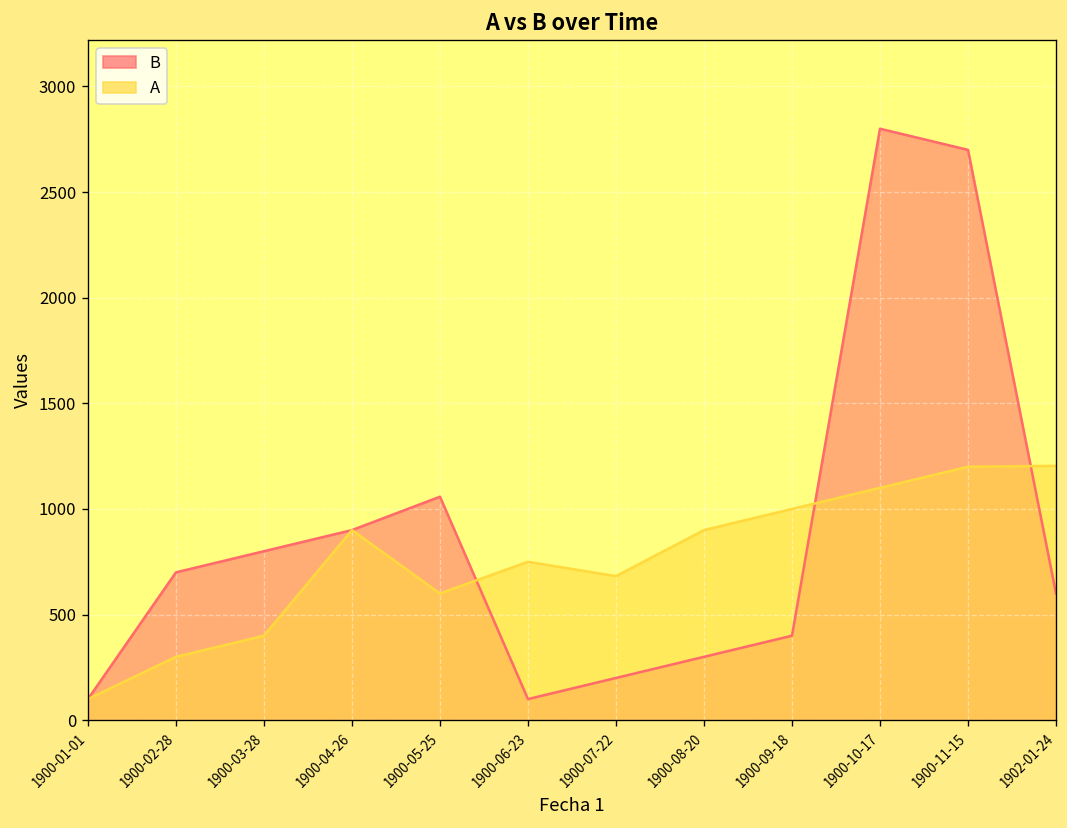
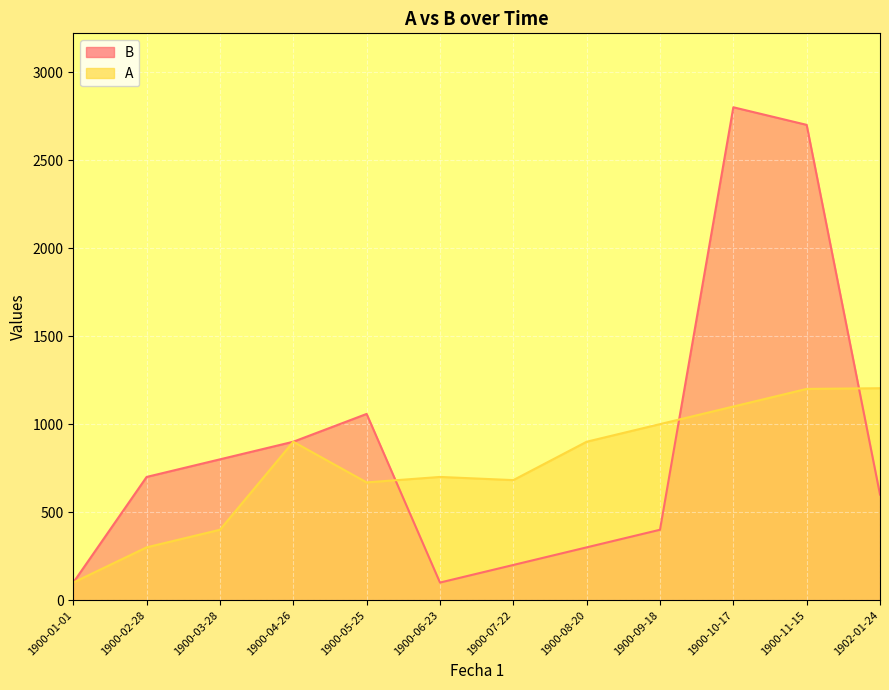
A, 1900-05-25: 600 -> 670
A, 1900-06-23: 750 -> 700
